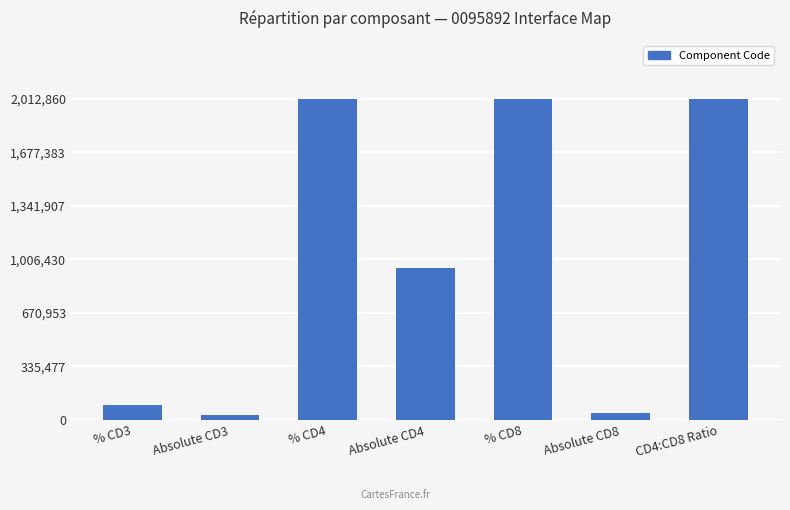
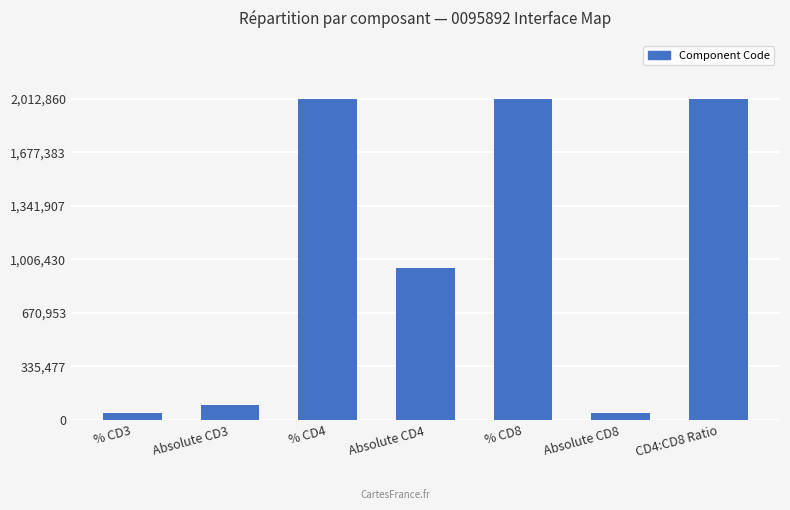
% CD3: 100,000 -> 40,000
Absolute CD3: 30,000 -> 100,000
